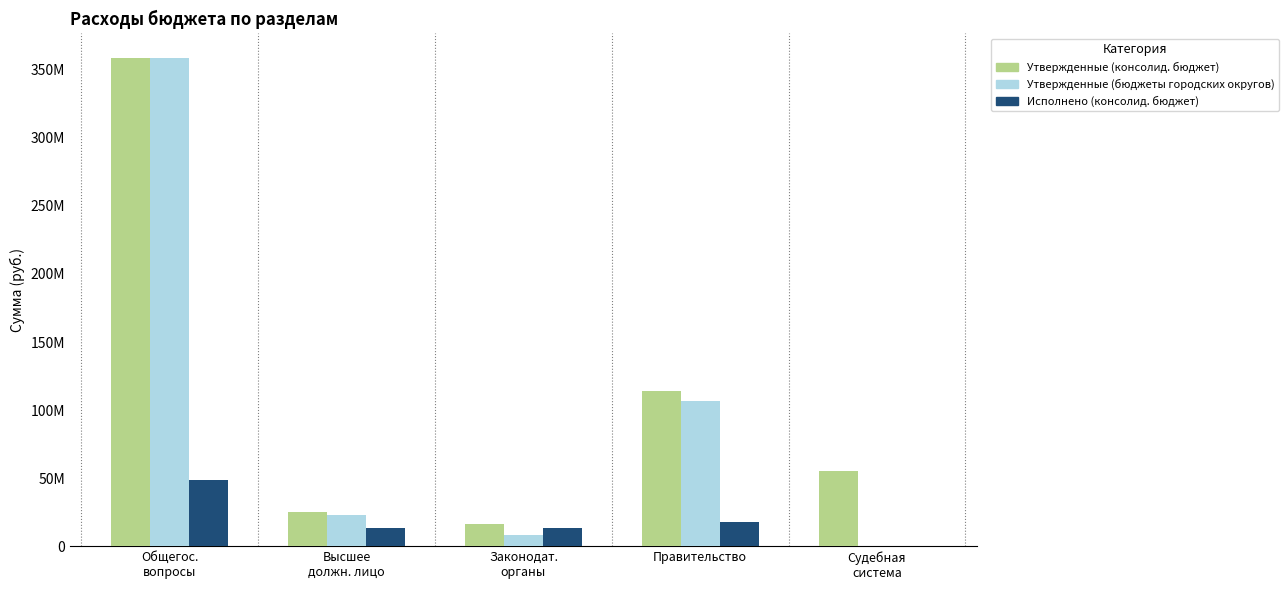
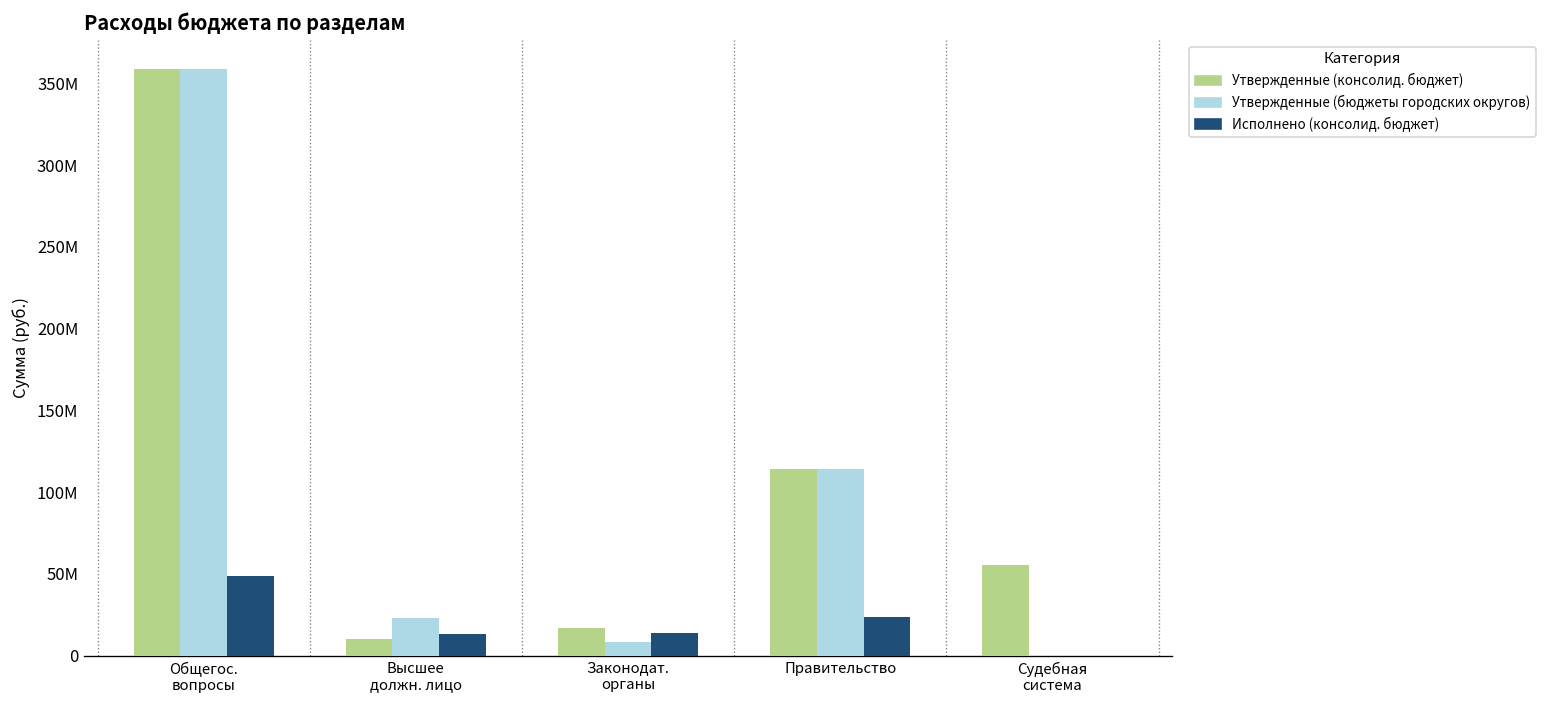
Утвержденные (консолид. бюджет), Высшее должн. лицо: 25000000 -> 10000000
Утвержденные (бюджеты городских округов), Правительство: 107000000 -> 114000000
Исполнено (консолид. бюджет), Правительство: 18000000 -> 24000000
